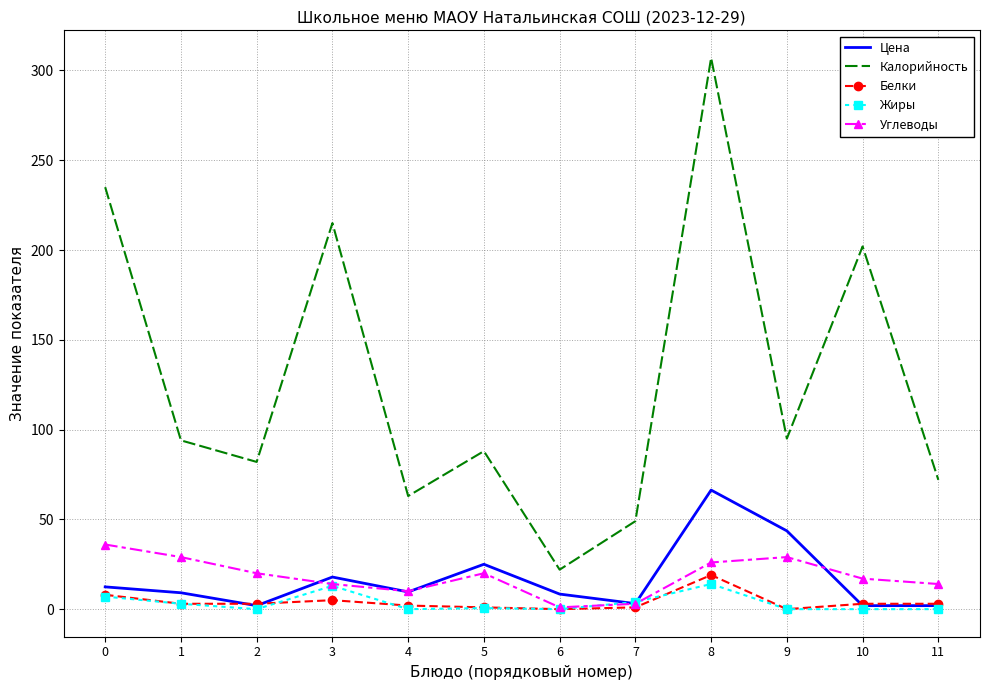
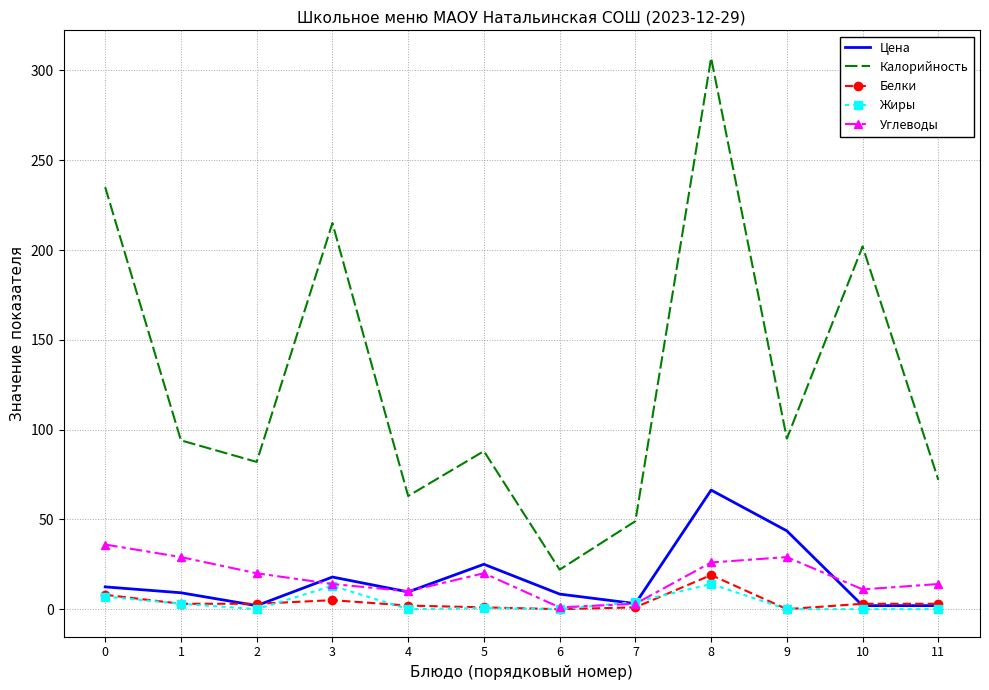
Углеводы, 10: 17 -> 11
